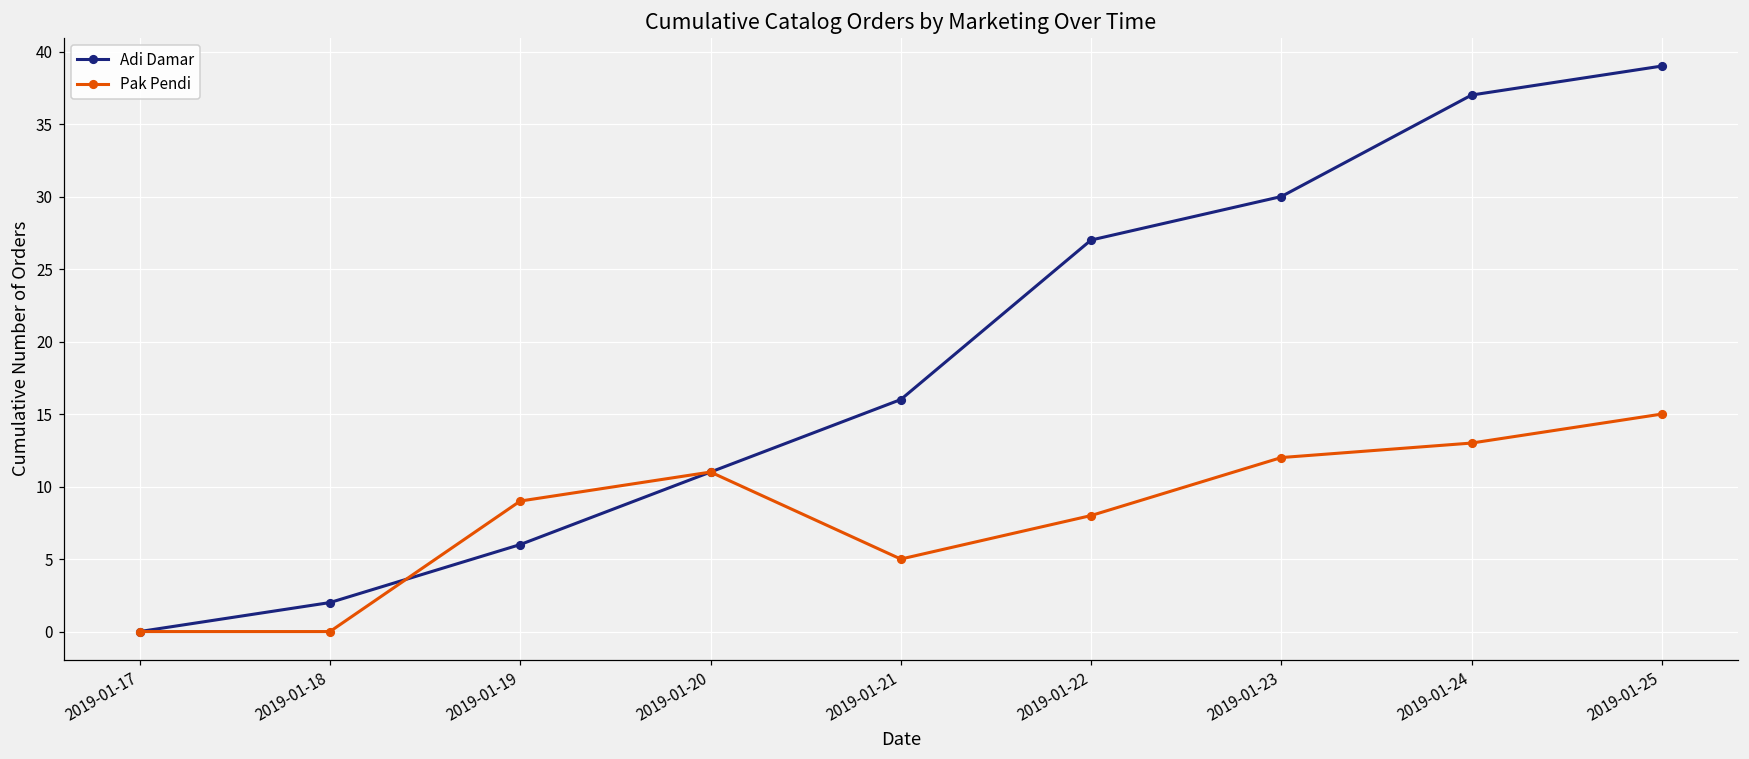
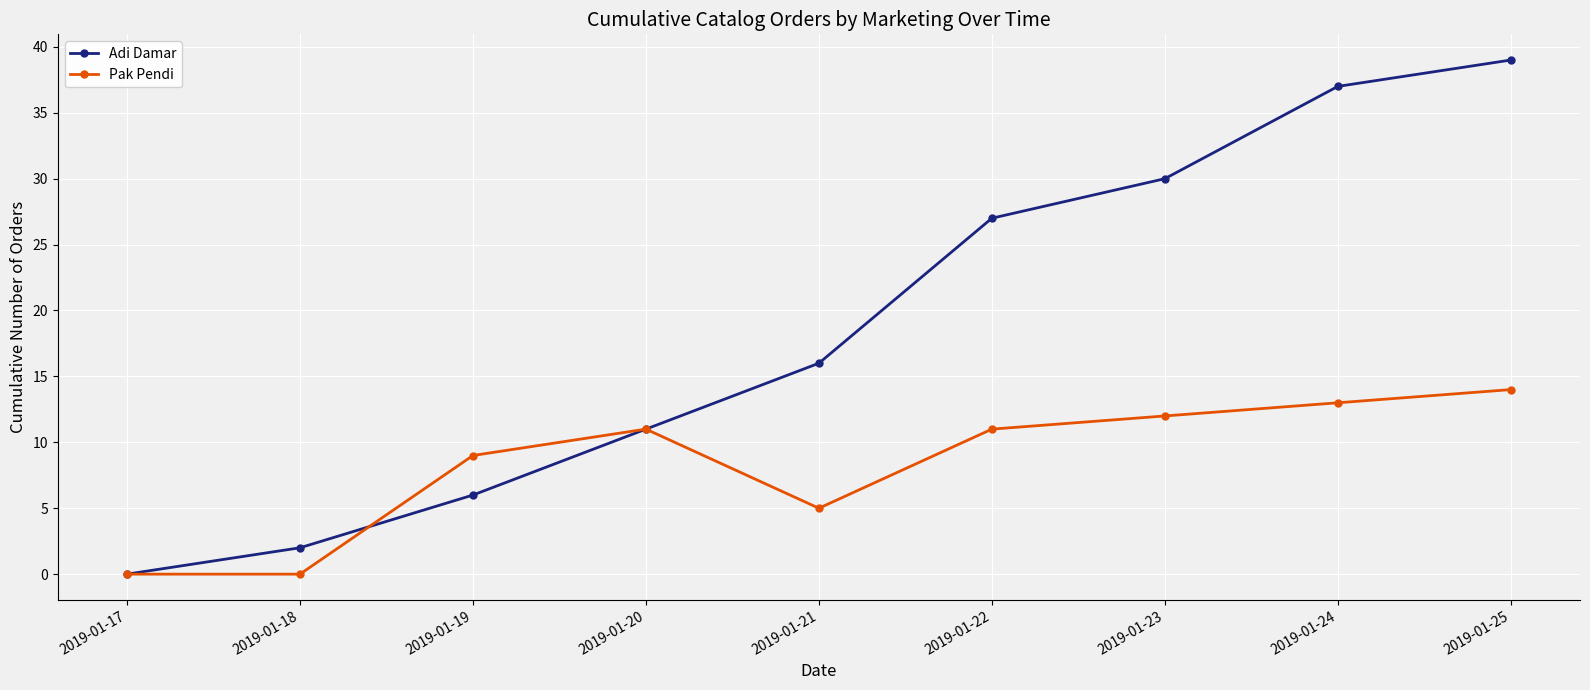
Pak Pendi, 2019-01-22: 8 -> 11
Pak Pendi, 2019-01-25: 15 -> 14
